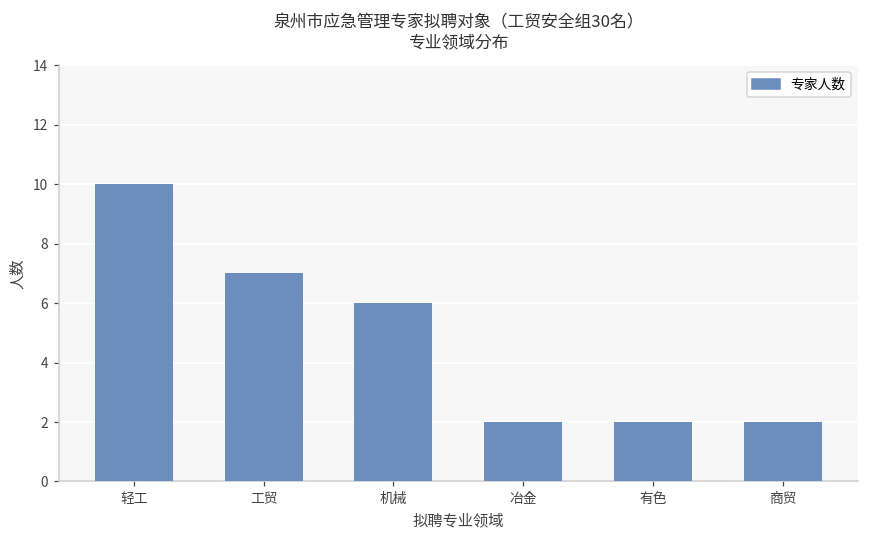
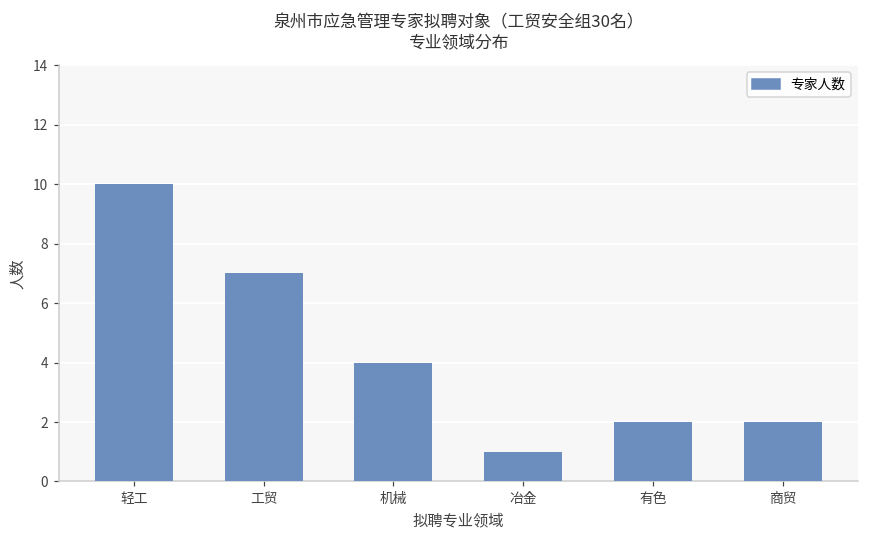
机械: 6 -> 4
冶金: 2 -> 1
